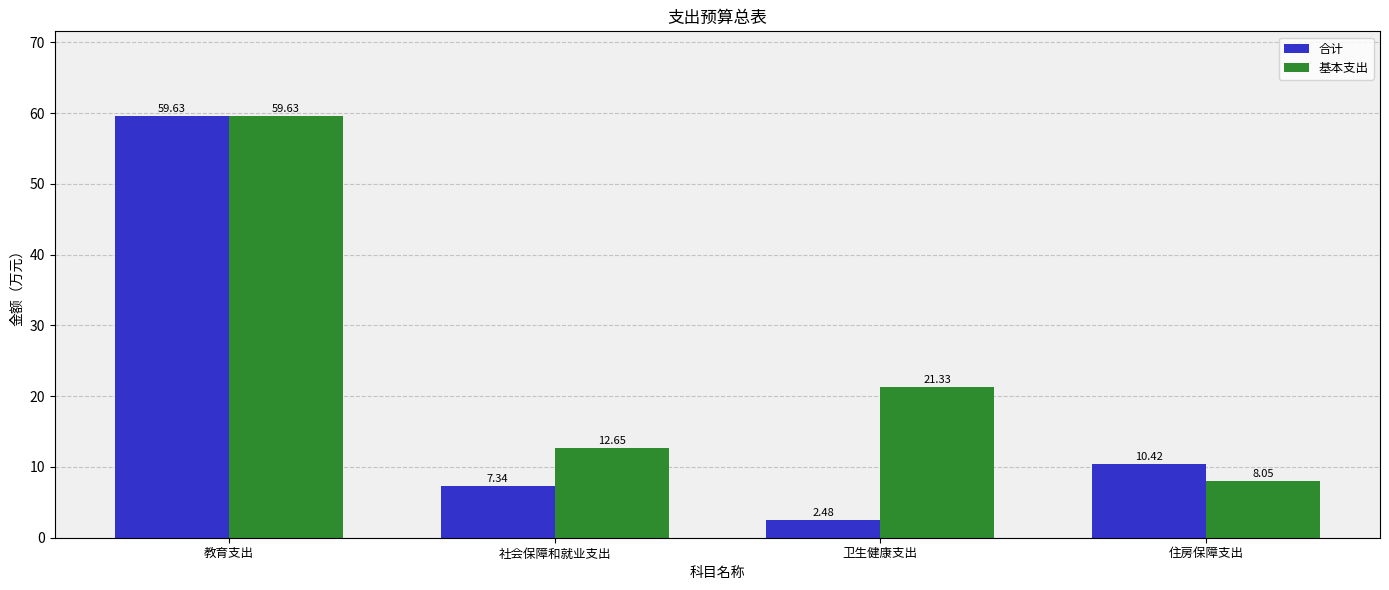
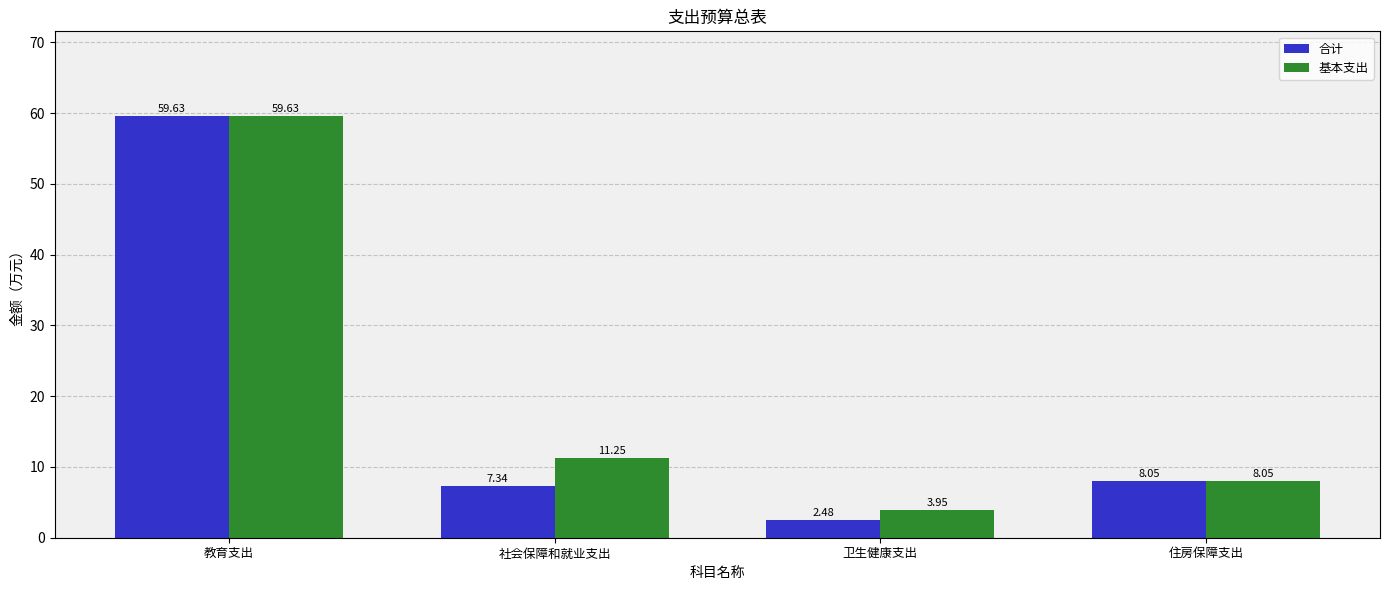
基本支出, 社会保障和就业支出: 12.65 -> 11.25
基本支出, 卫生健康支出: 21.33 -> 3.95
合计, 住房保障支出: 10.42 -> 8.05
